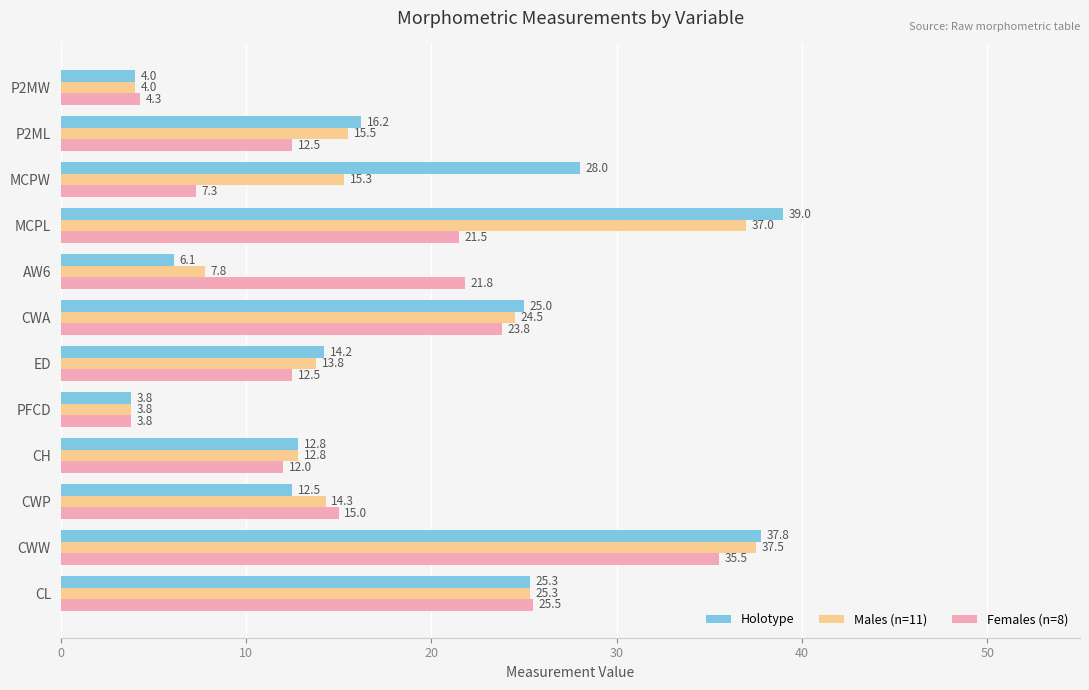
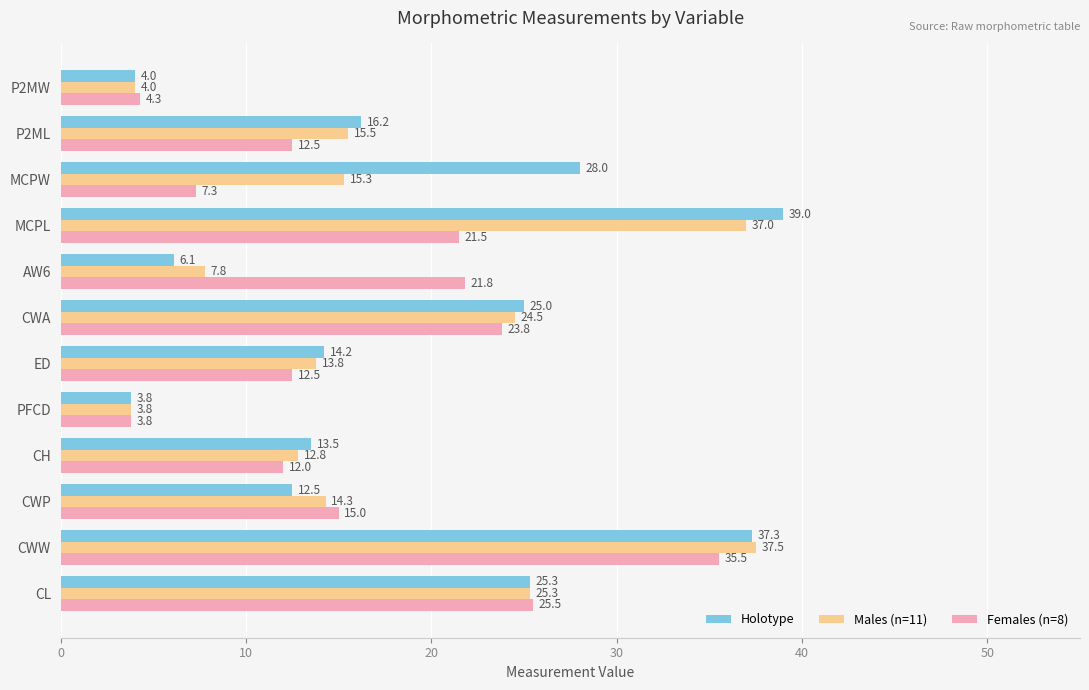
Holotype, CH: 12.8 -> 13.5
Holotype, CWW: 37.8 -> 37.3
